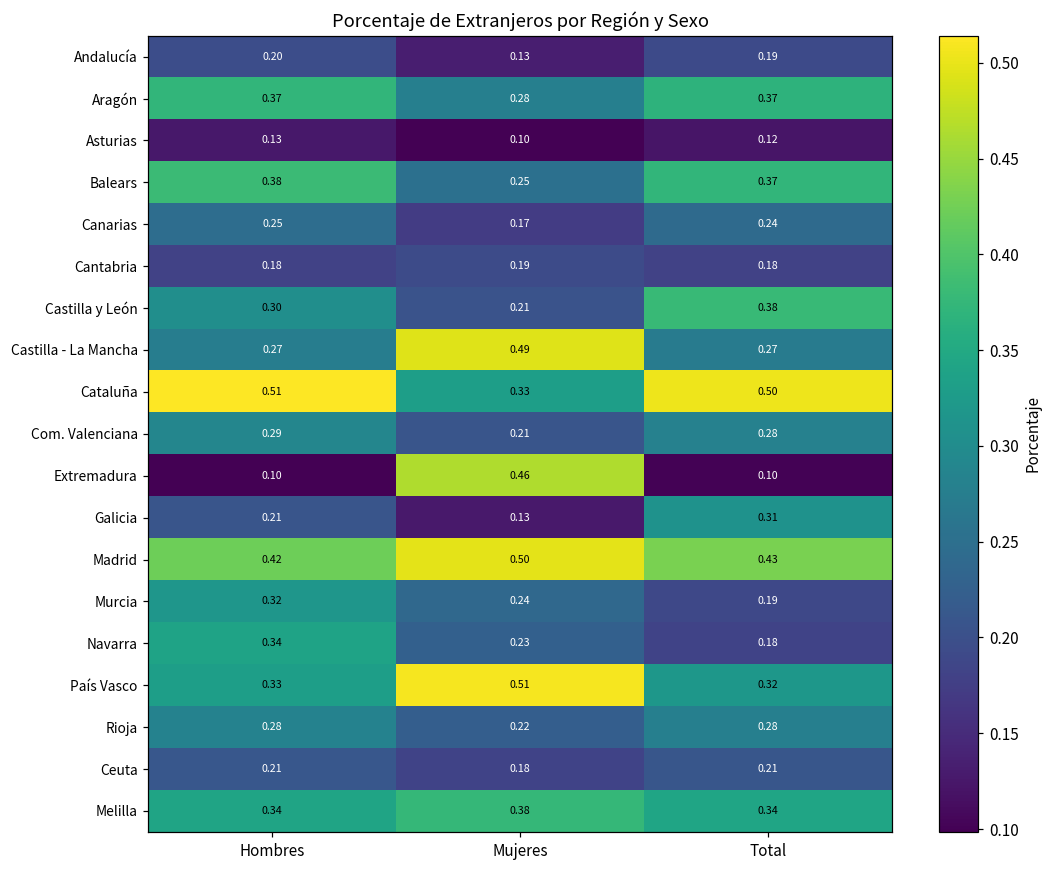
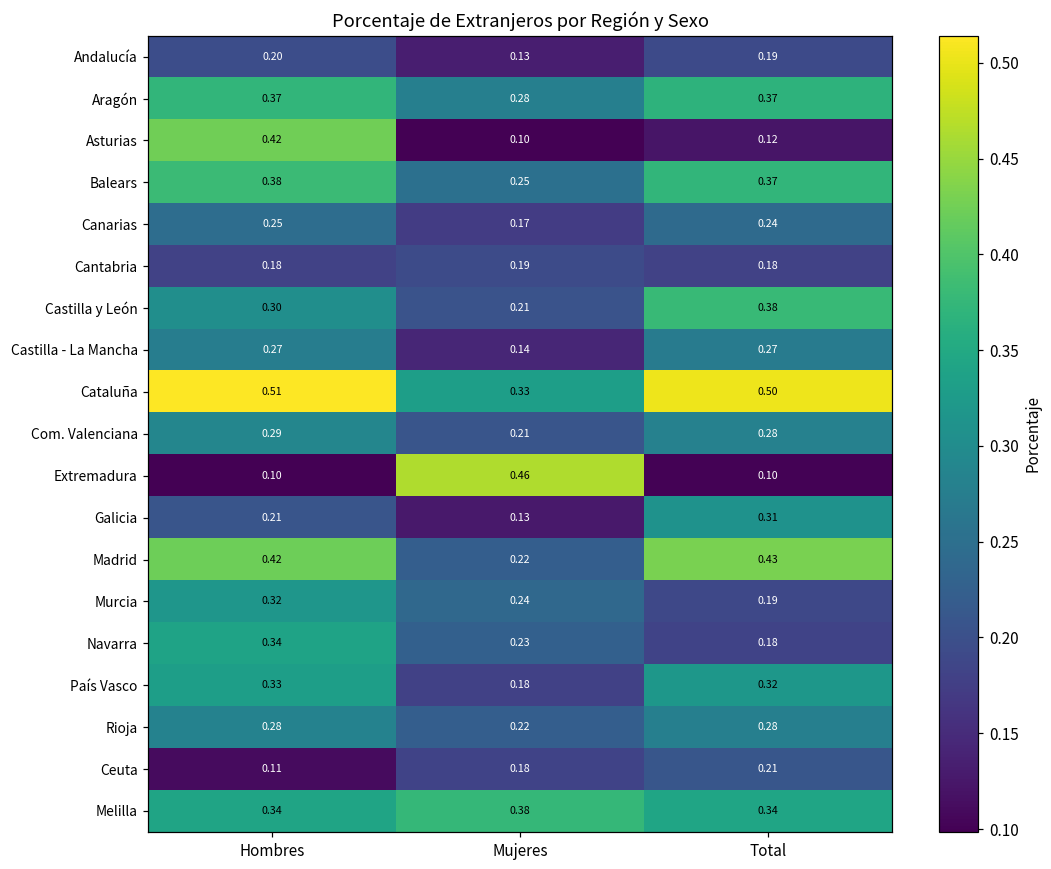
Asturias, Hombres: 0.13 -> 0.42
Castilla - La Mancha, Mujeres: 0.49 -> 0.14
Madrid, Mujeres: 0.50 -> 0.22
País Vasco, Mujeres: 0.51 -> 0.18
Ceuta, Hombres: 0.21 -> 0.11
